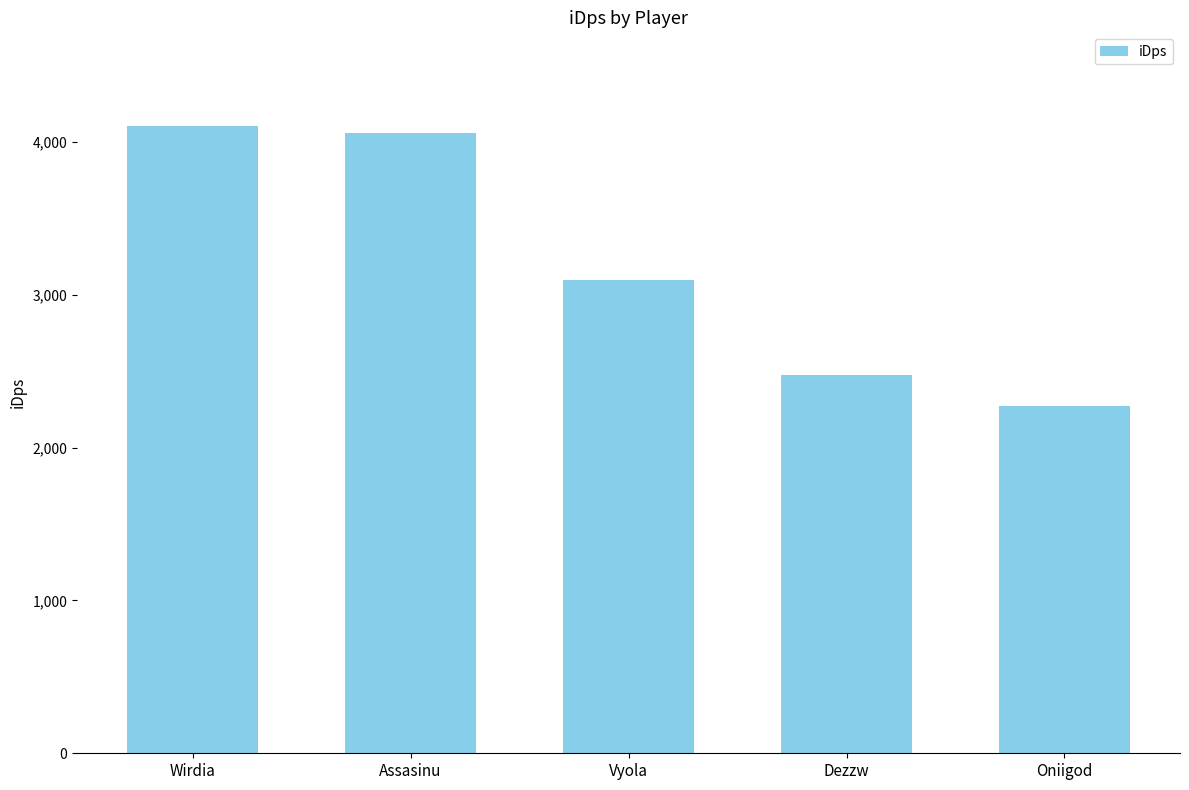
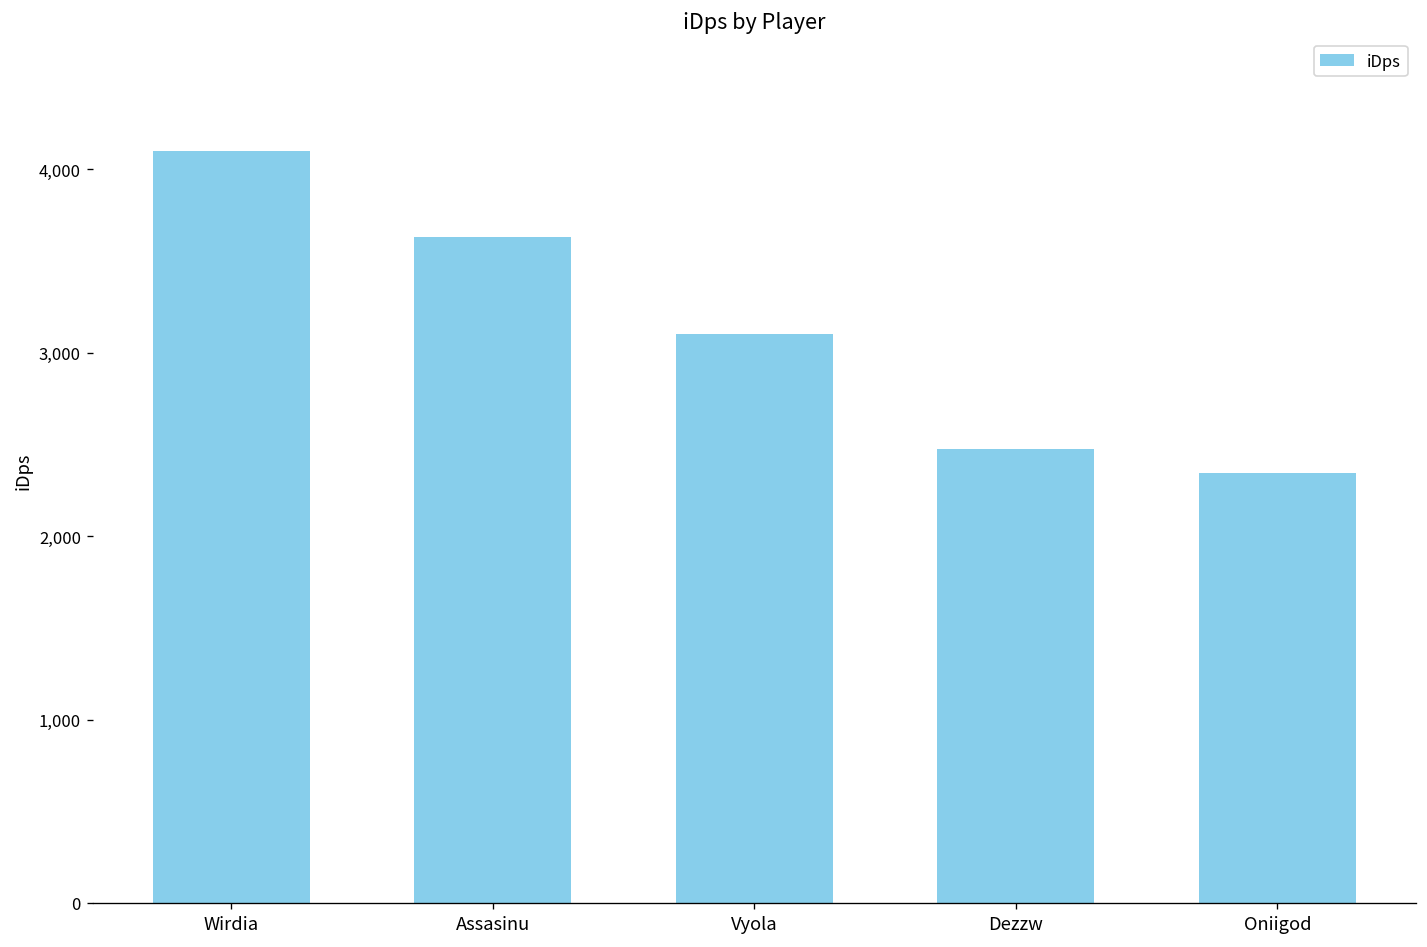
Assasinu: 4,060 -> 3,630
Oniigod: 2,270 -> 2,350
